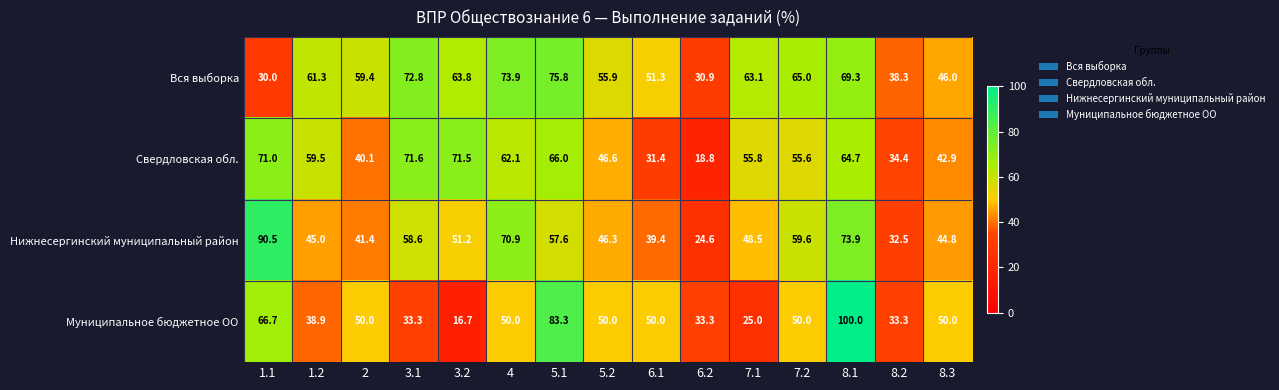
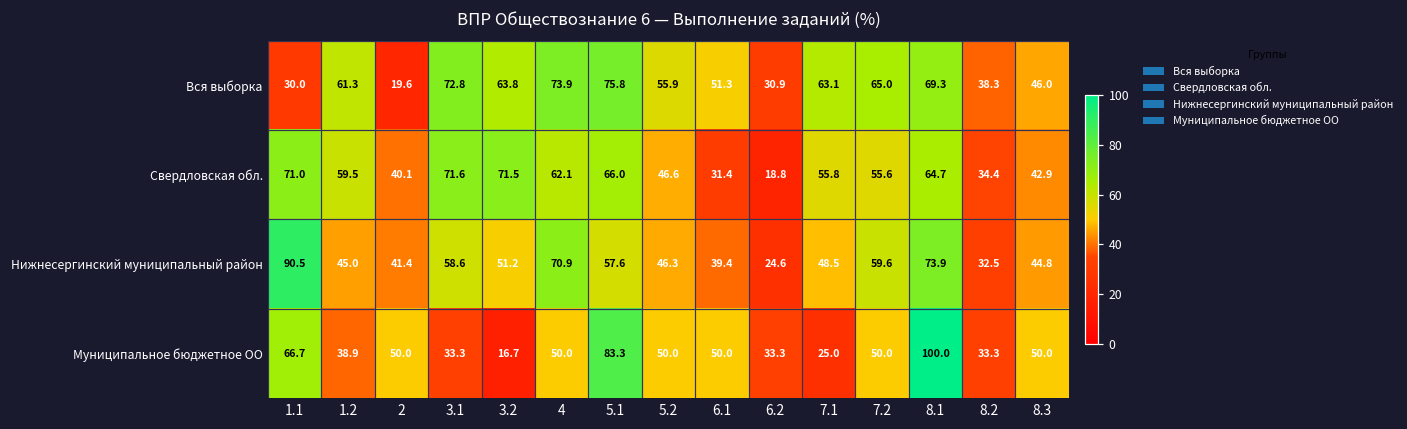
Вся выборка, 2: 59.4 -> 19.6
